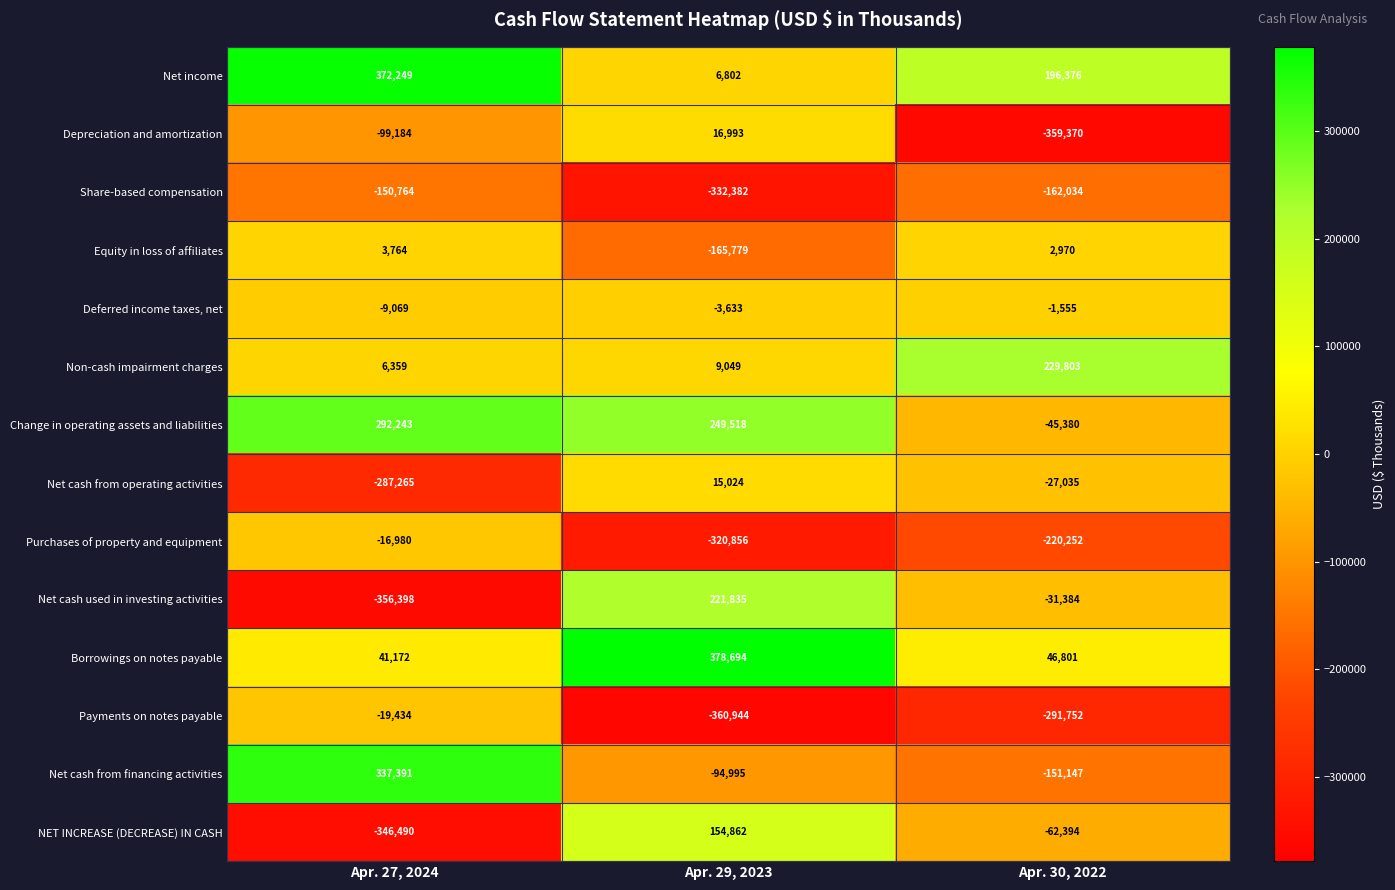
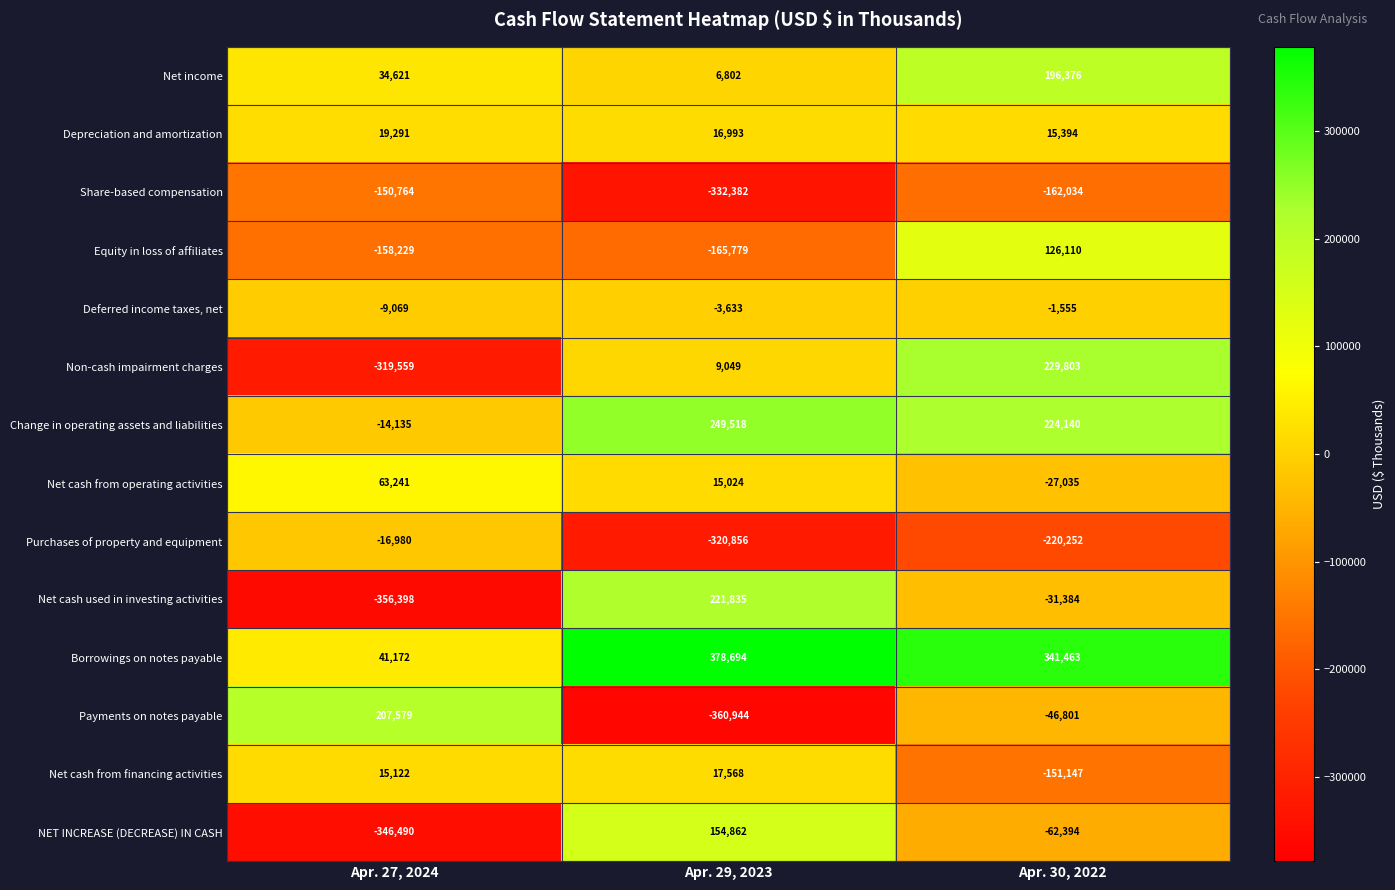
Net income, Apr. 27, 2024: 372,249 -> 34,621
Depreciation and amortization, Apr. 27, 2024: -99,184 -> 19,291
Depreciation and amortization, Apr. 30, 2022: -359,370 -> 15,394
Equity in loss of affiliates, Apr. 27, 2024: 3,764 -> -158,229
Equity in loss of affiliates, Apr. 30, 2022: 2,970 -> 126,110
Non-cash impairment charges, Apr. 27, 2024: 6,359 -> -319,559
Change in operating assets and liabilities, Apr. 27, 2024: 292,243 -> -14,135
Change in operating assets and liabilities, Apr. 30, 2022: -45,380 -> 224,140
Net cash from operating activities, Apr. 27, 2024: -287,265 -> 63,241
Borrowings on notes payable, Apr. 30, 2022: 46,801 -> 341,463
Payments on notes payable, Apr. 27, 2024: -19,434 -> 207,579
Payments on notes payable, Apr. 30, 2022: -291,752 -> -46,801
Net cash from financing activities, Apr. 27, 2024: 337,391 -> 15,122
Net cash from financing activities, Apr. 29, 2023: -94,995 -> 17,568
